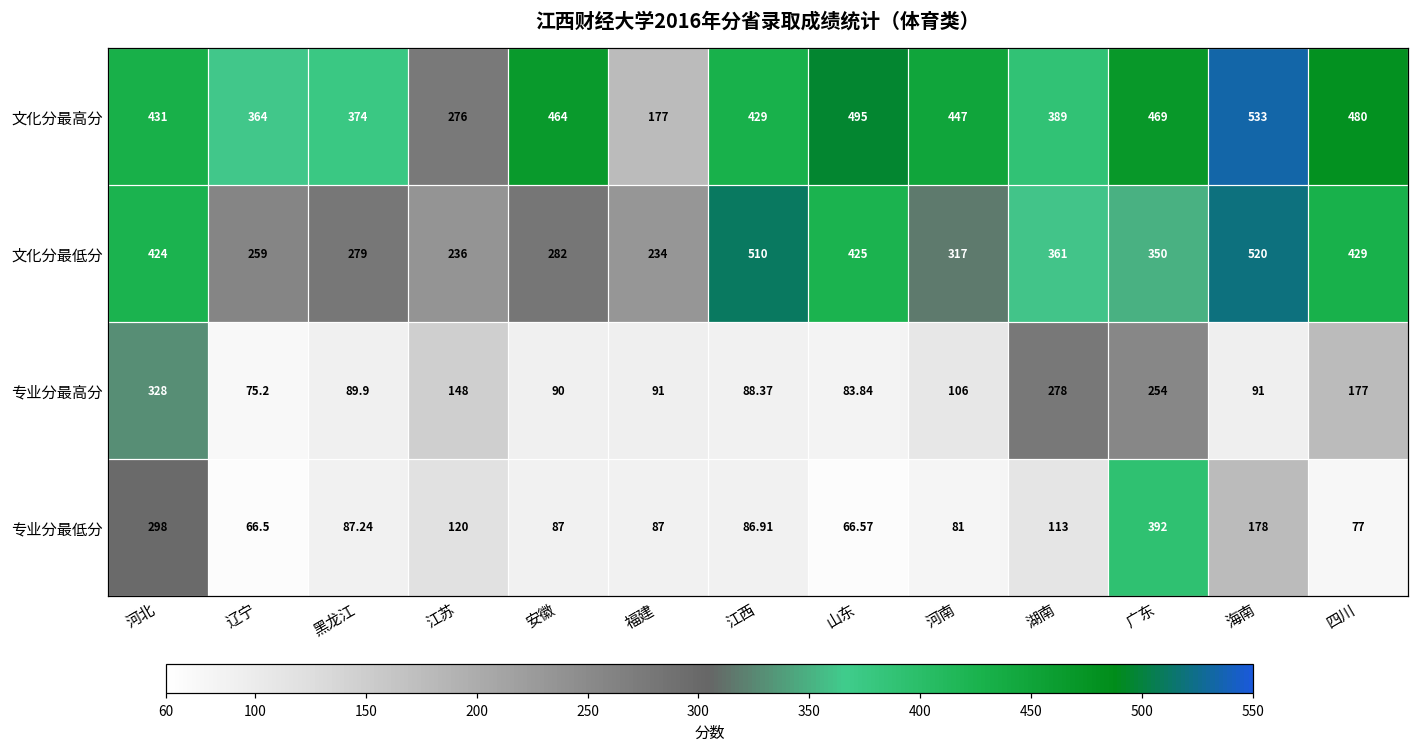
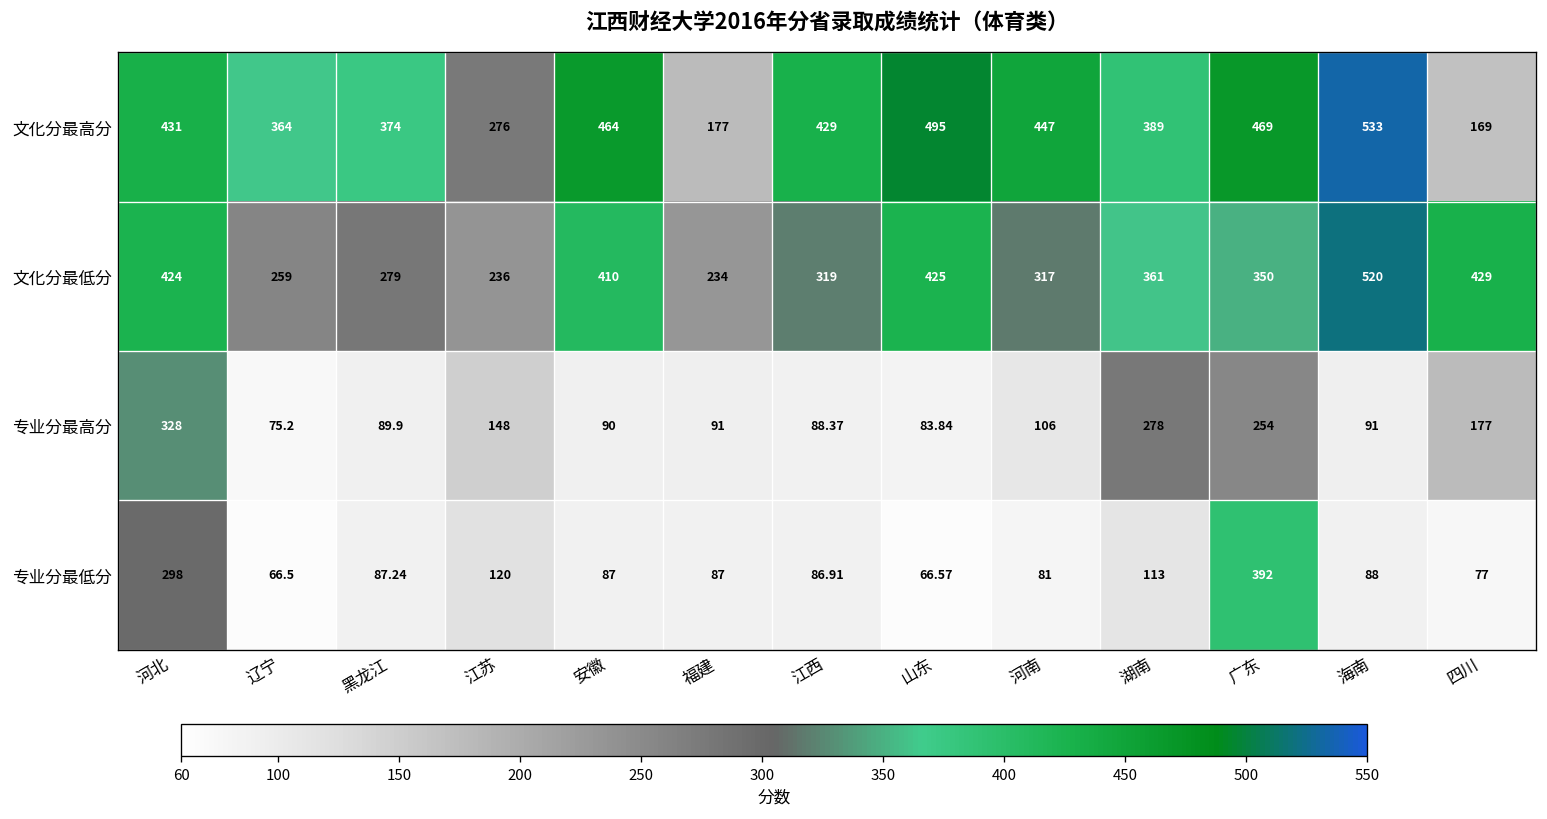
文化分最高分, 四川: 480 -> 169
文化分最低分, 安徽: 282 -> 410
文化分最低分, 江西: 510 -> 319
专业分最低分, 海南: 178 -> 88
